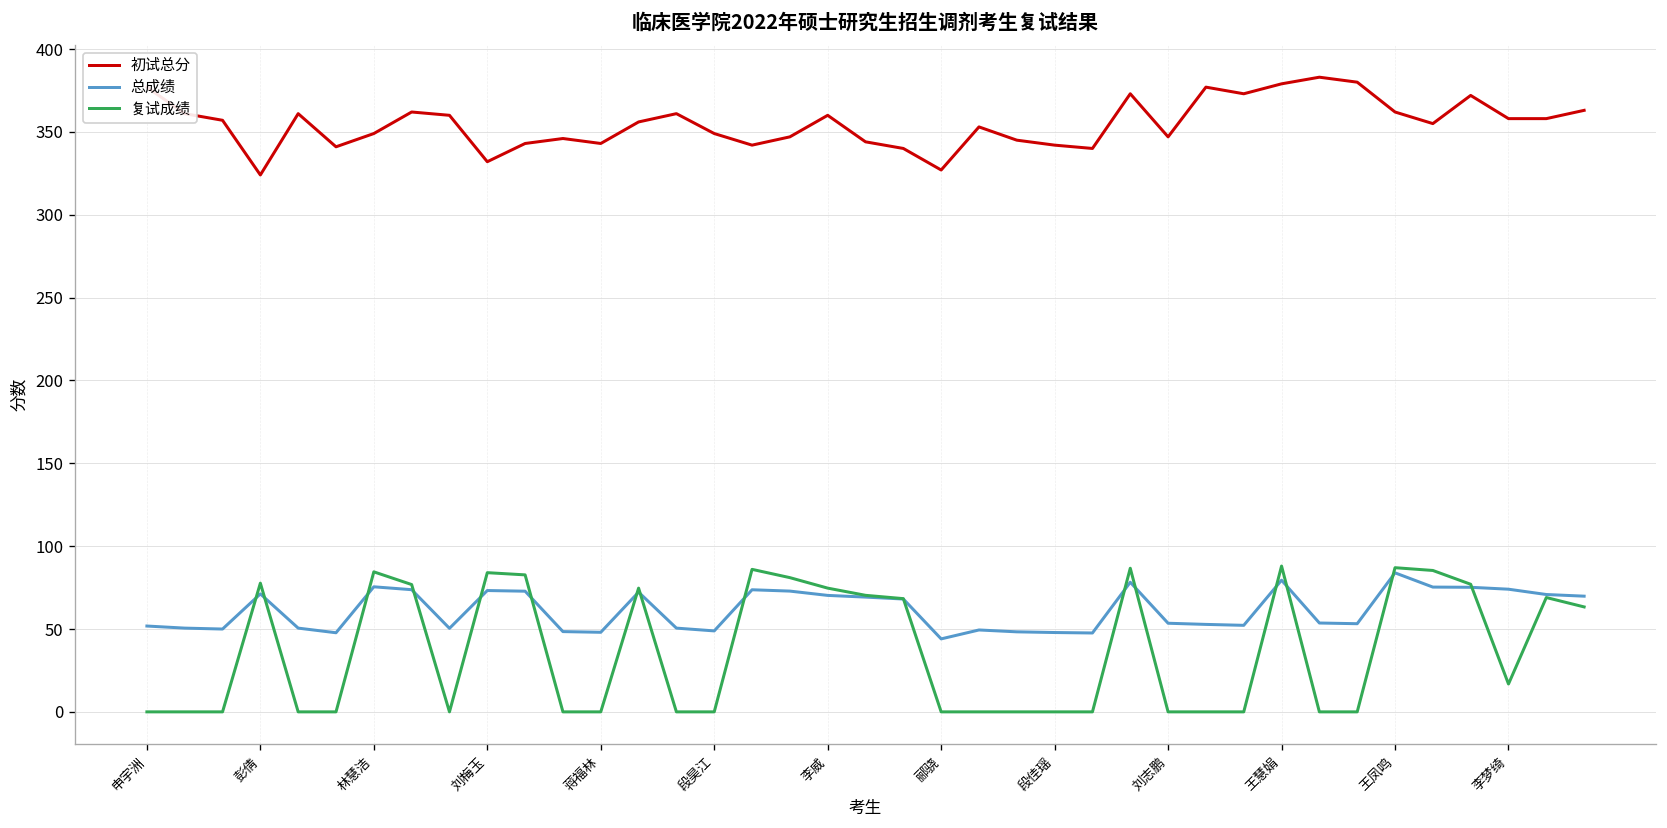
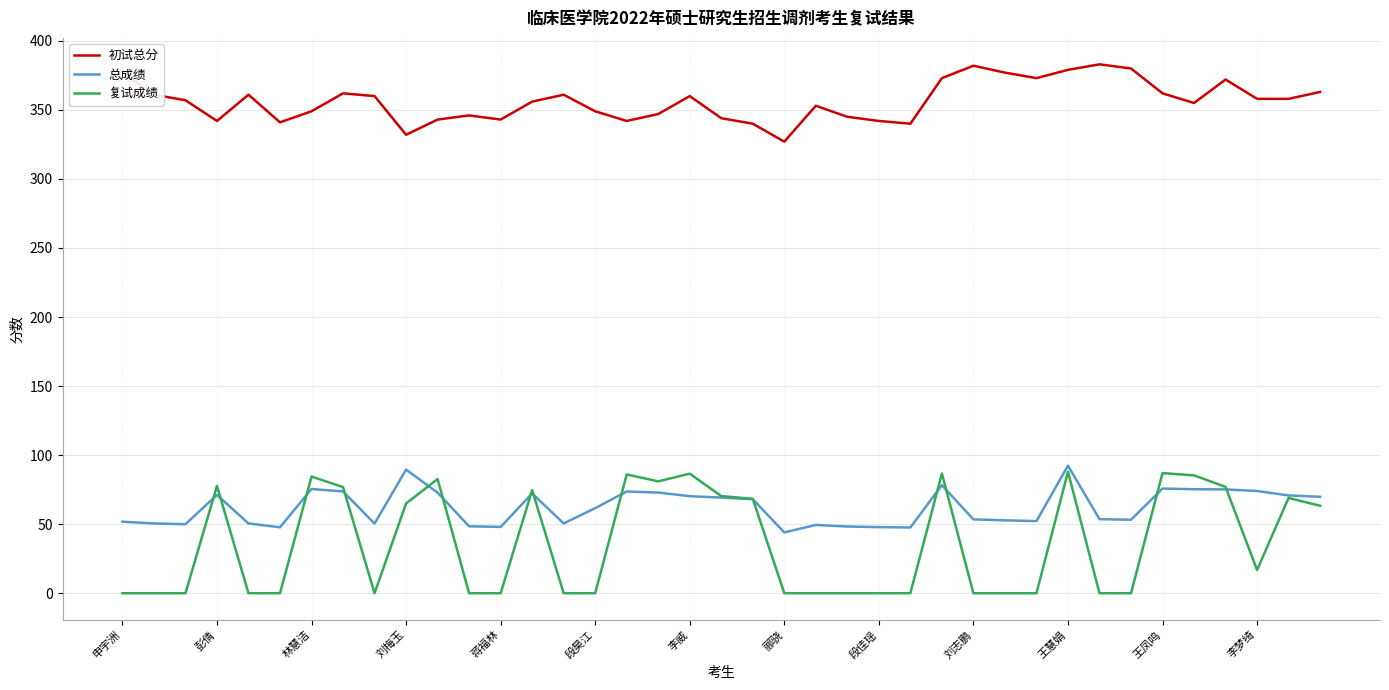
初试总分, 彭倩: 324 -> 342
总成绩, 刘梅玉: 73 -> 90
复试成绩, 刘梅玉: 84 -> 65
总成绩, 段昊江: 49 -> 62
复试成绩, 李威: 75 -> 87
初试总分, 刘志鹏: 347 -> 382
总成绩, 王慧娟: 79 -> 92
总成绩, 王凤鸣: 84 -> 76
